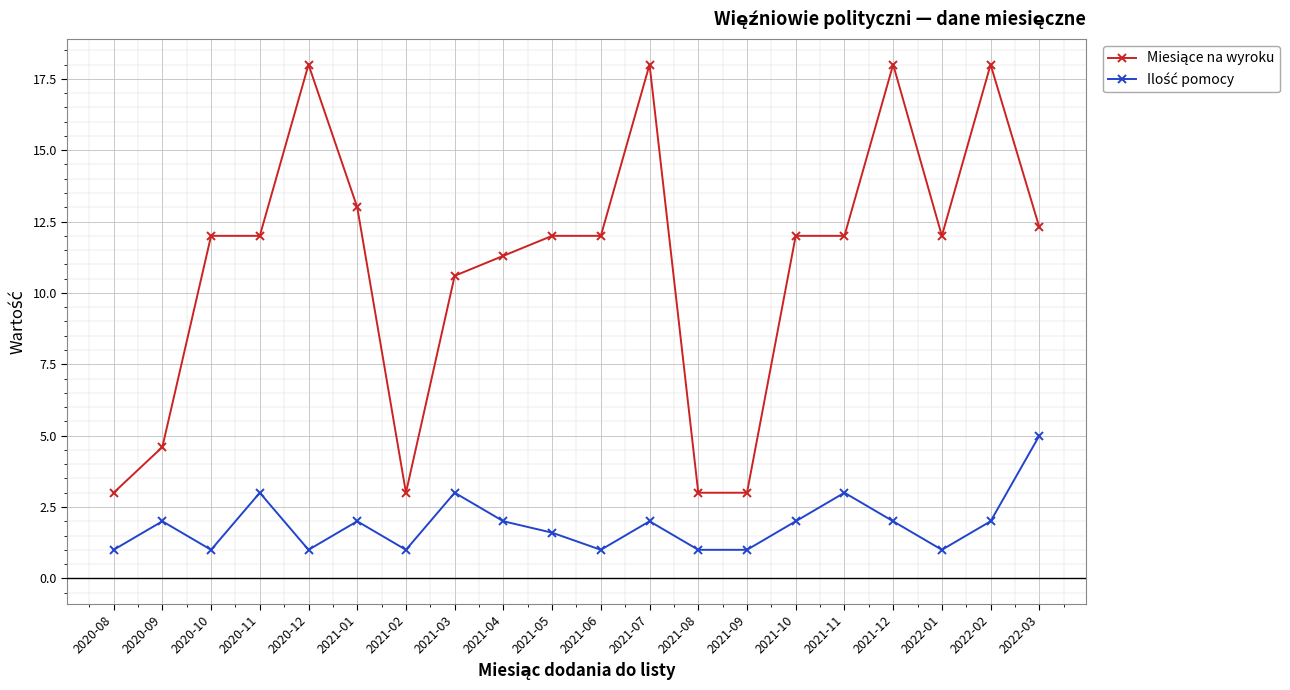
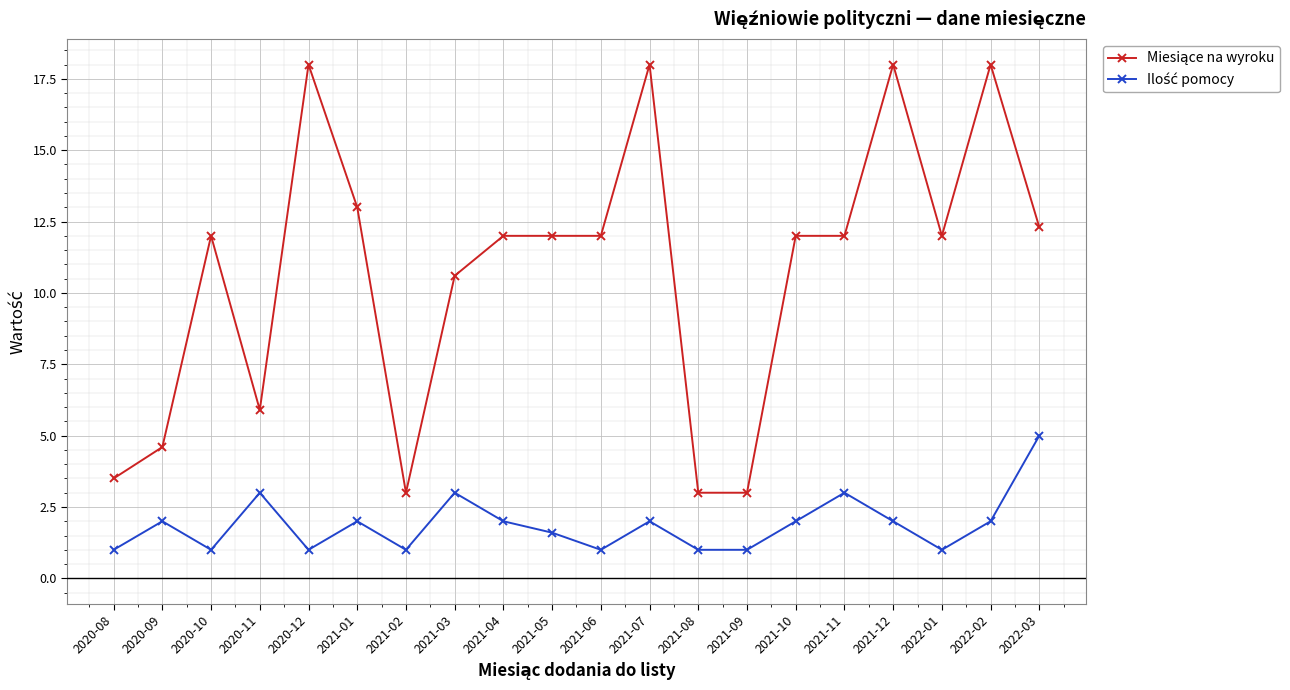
Miesiące na wyroku, 2020-08: 3.0 -> 3.5
Miesiące na wyroku, 2020-11: 12.0 -> 5.9
Miesiące na wyroku, 2021-04: 11.3 -> 12.0
